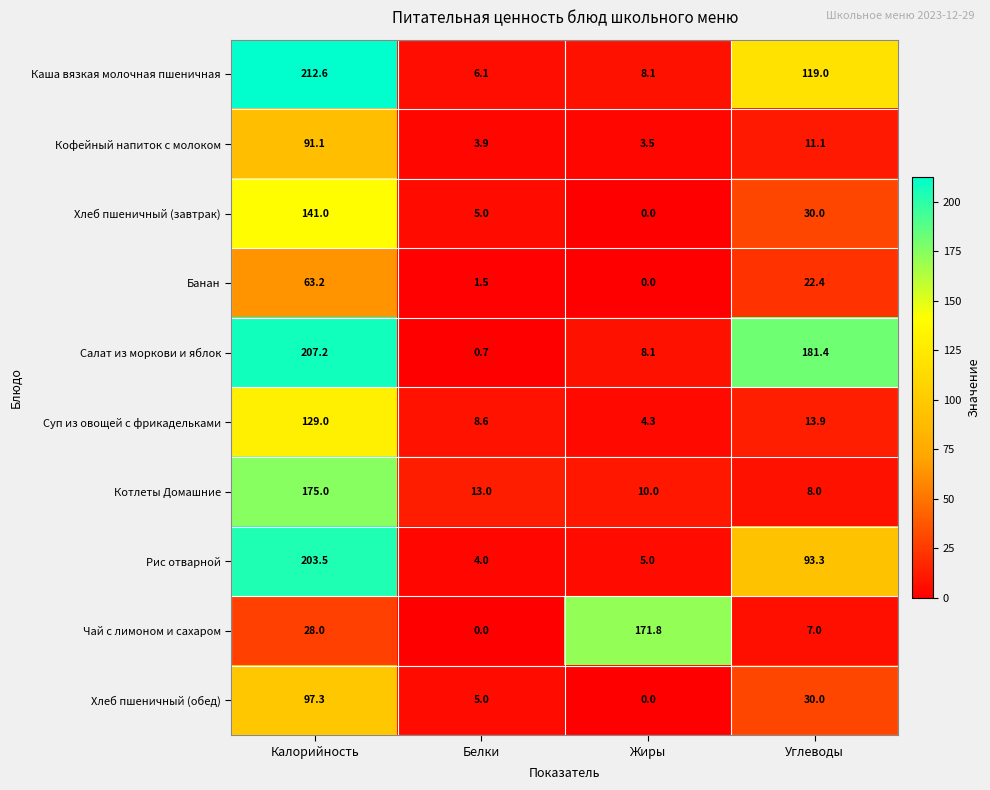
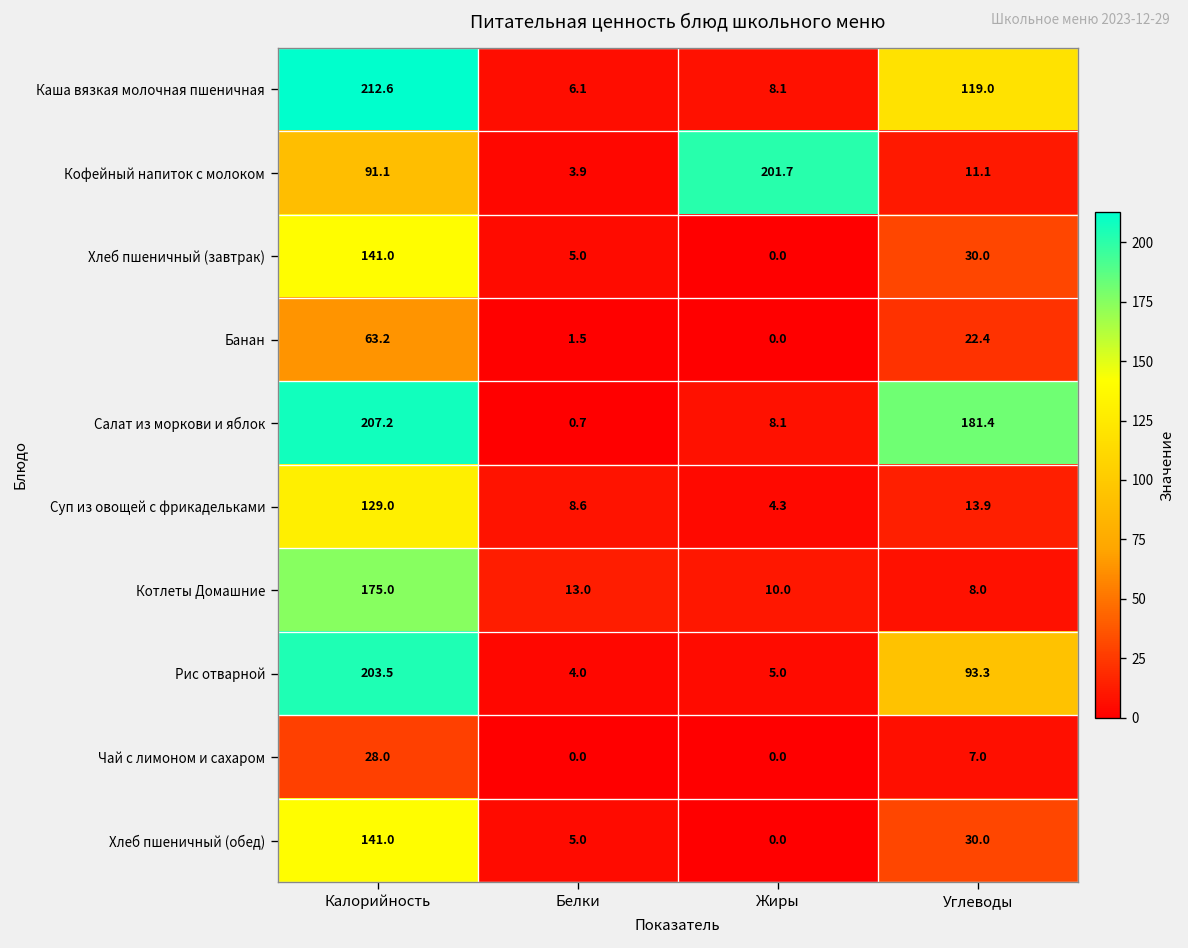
Кофейный напиток с молоком, Жиры: 3.5 -> 201.7
Чай с лимоном и сахаром, Жиры: 171.8 -> 0.0
Хлеб пшеничный (обед), Калорийность: 97.3 -> 141.0
